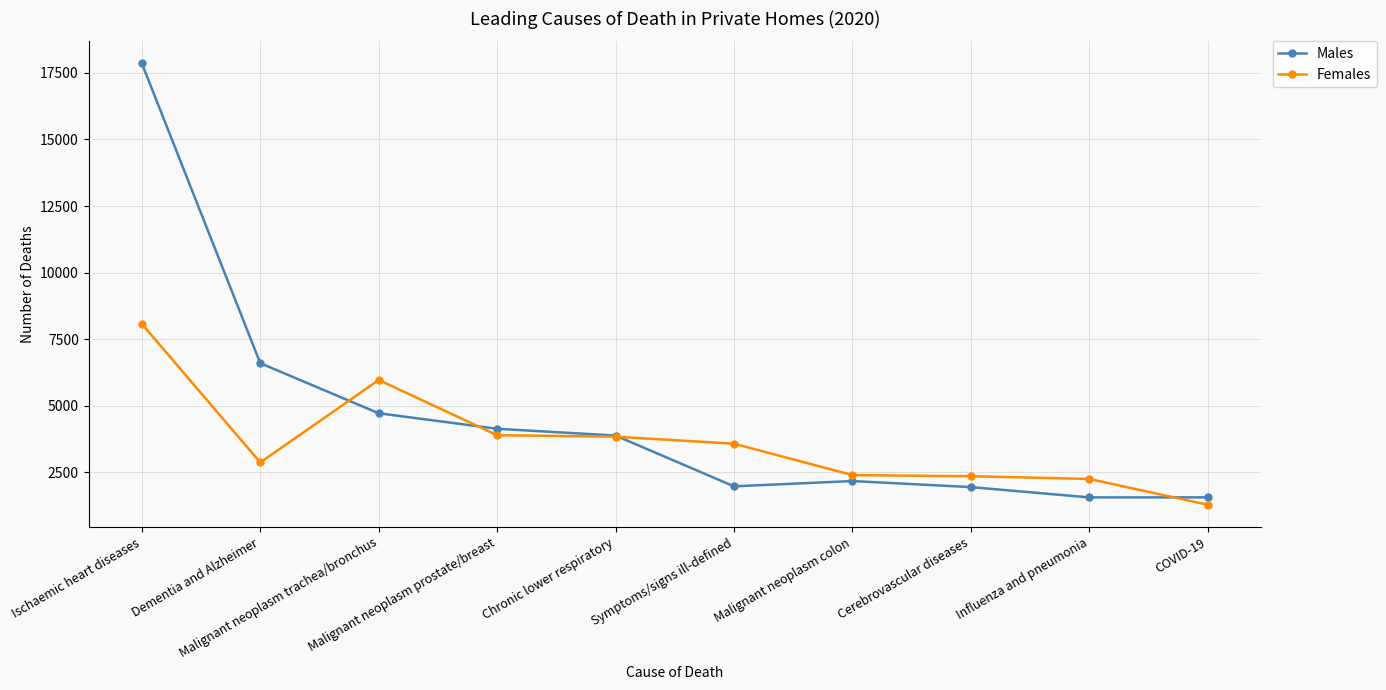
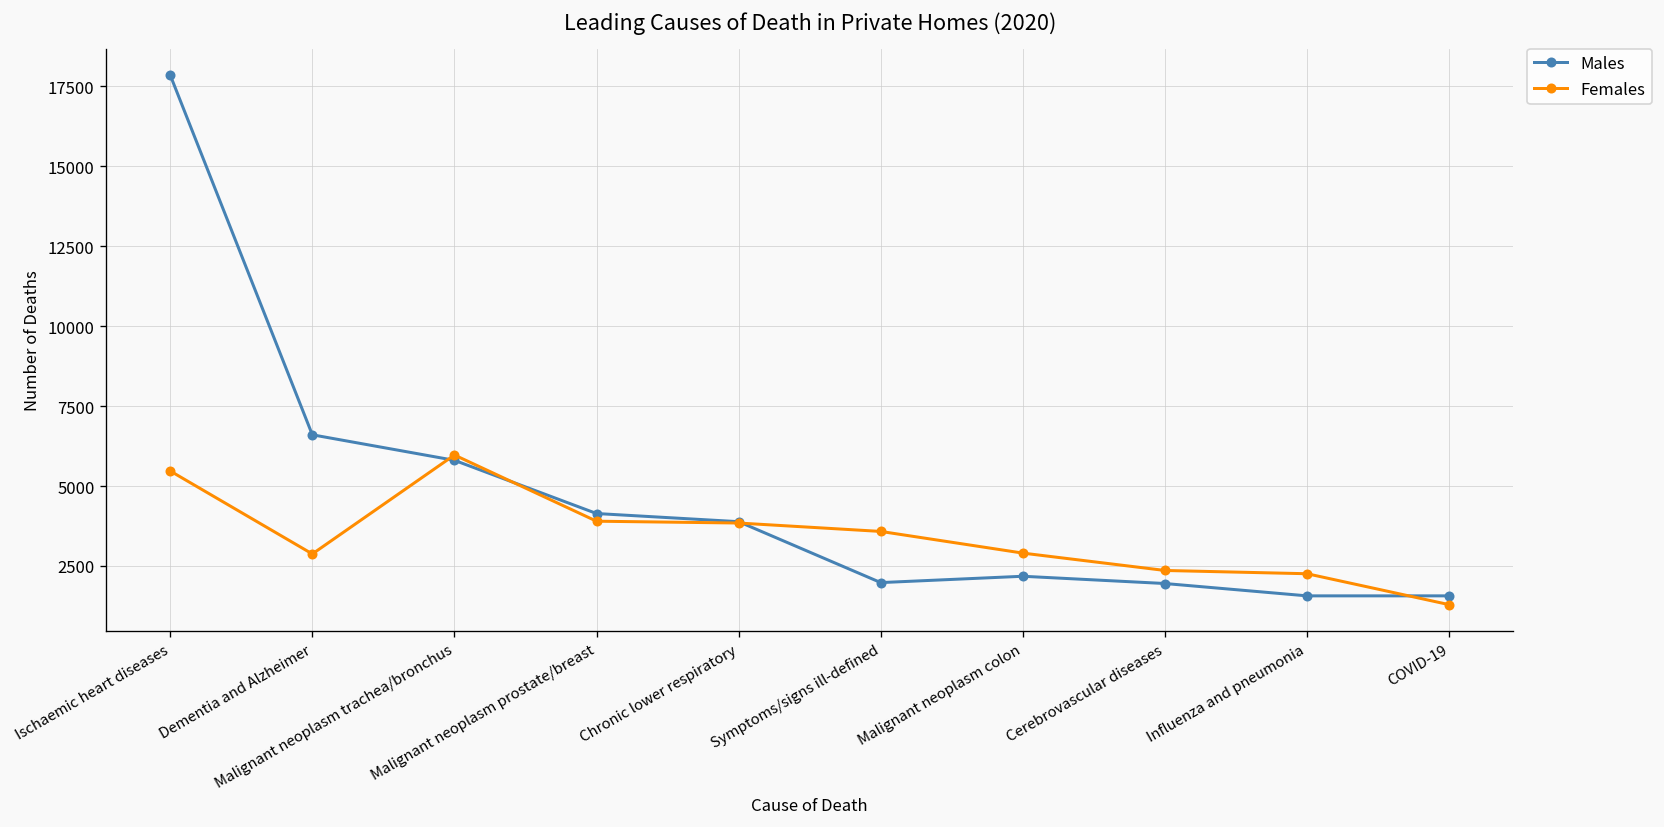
Females, Ischaemic heart diseases: 8100 -> 5500
Males, Malignant neoplasm trachea/bronchus: 4700 -> 5800
Females, Malignant neoplasm colon: 2400 -> 2900
